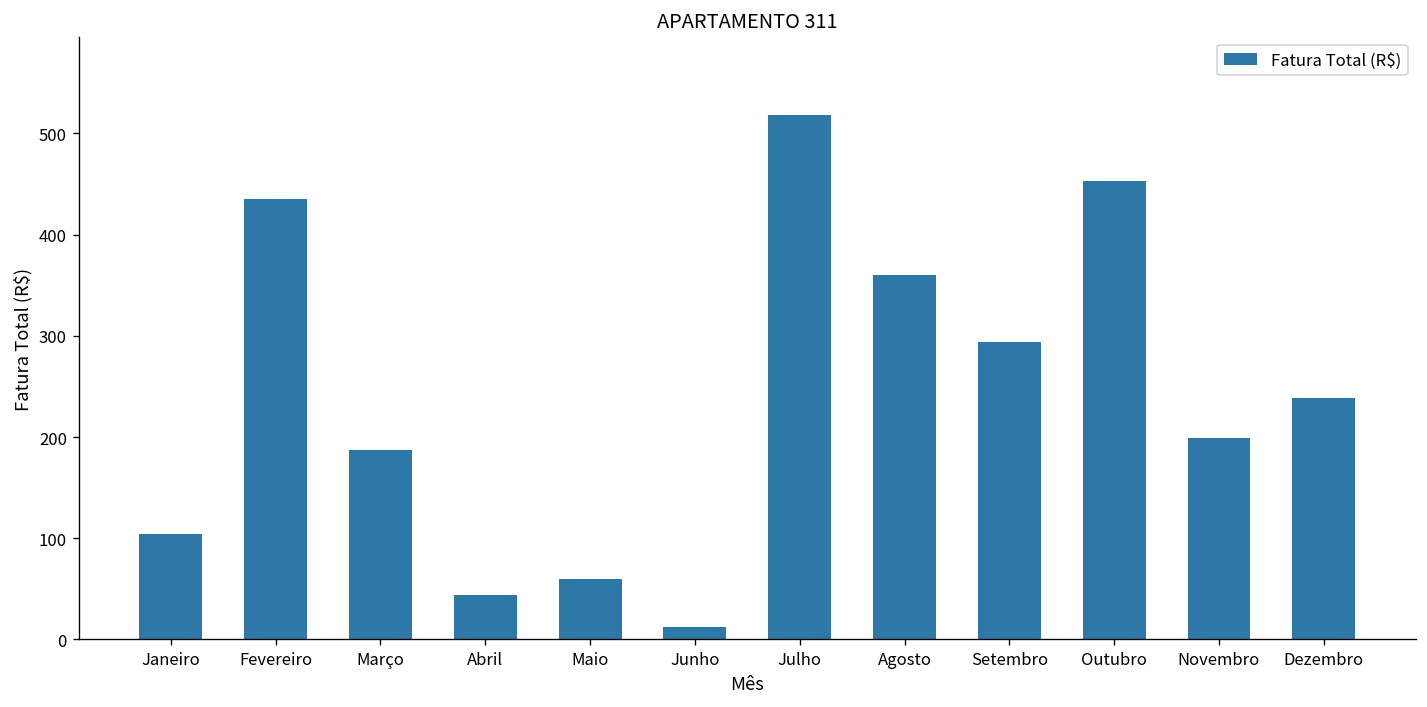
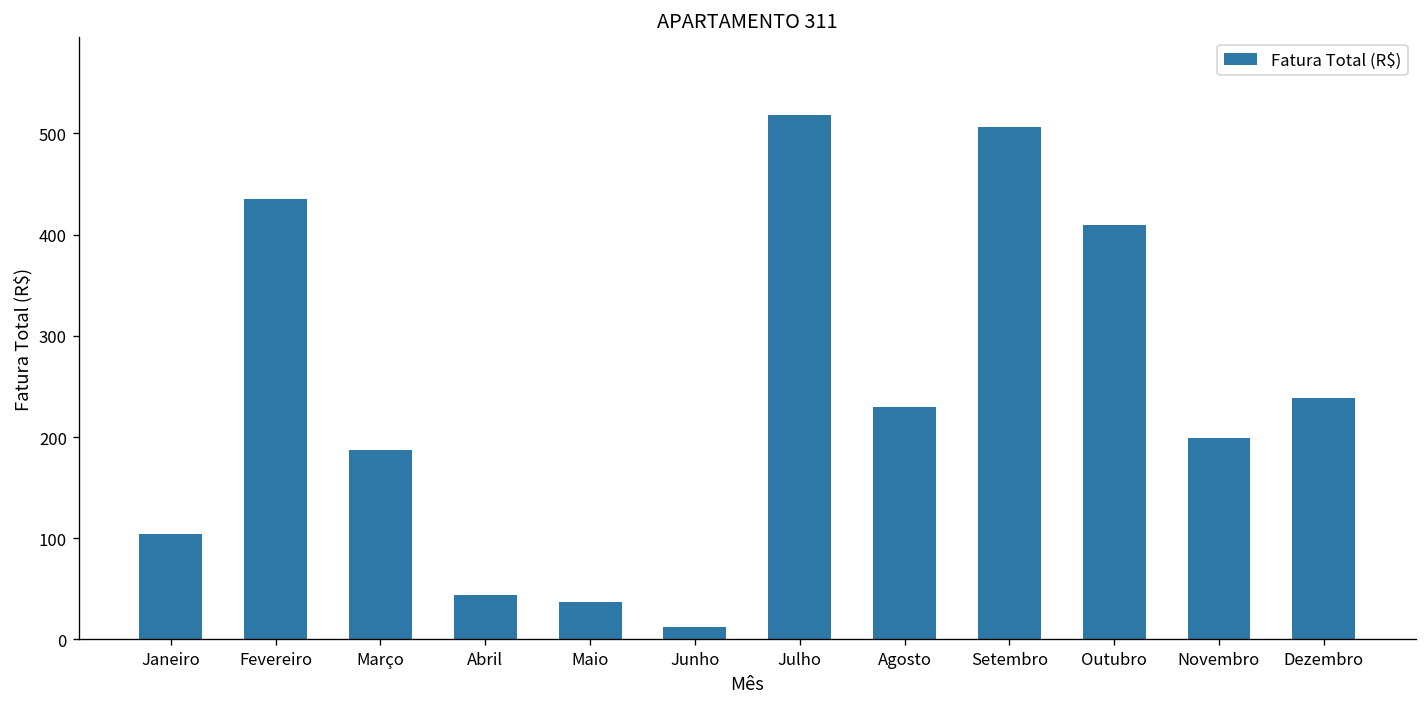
Maio: 60 -> 40
Agosto: 360 -> 230
Setembro: 290 -> 510
Outubro: 450 -> 410
